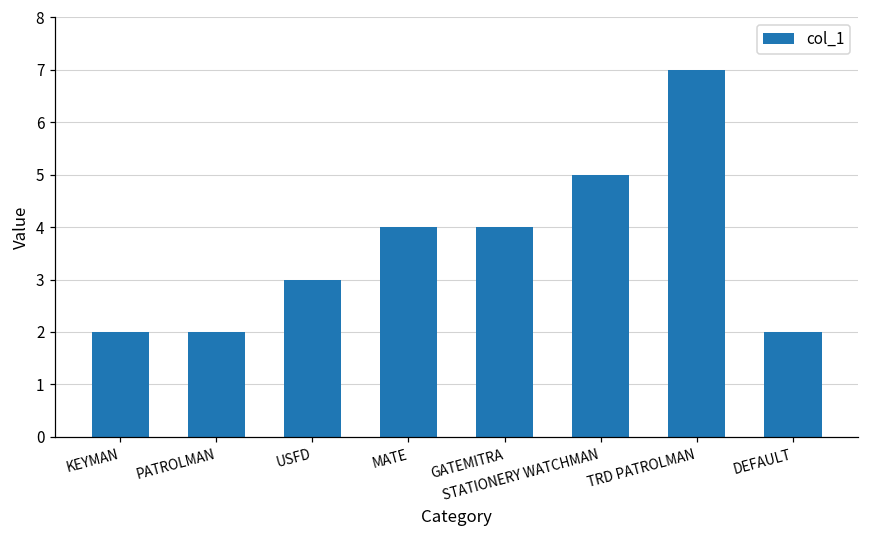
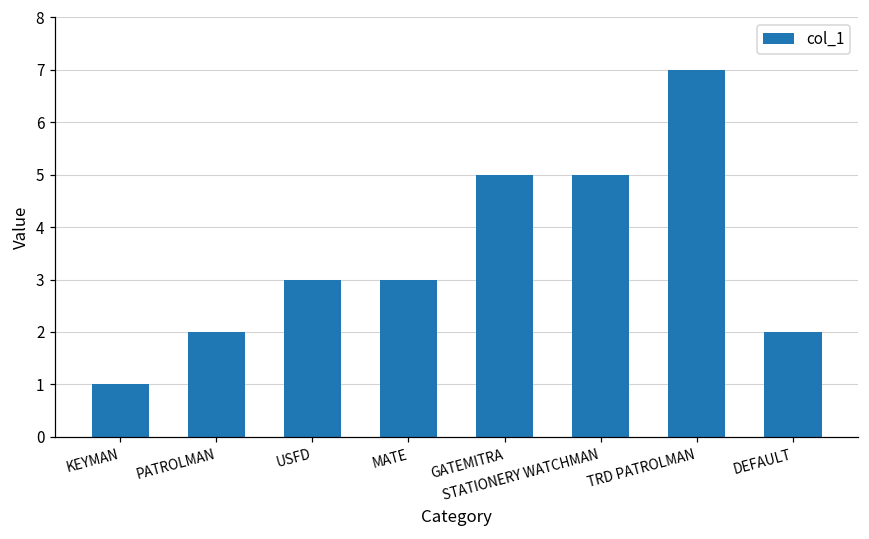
KEYMAN: 2 -> 1
MATE: 4 -> 3
GATEMITRA: 4 -> 5
